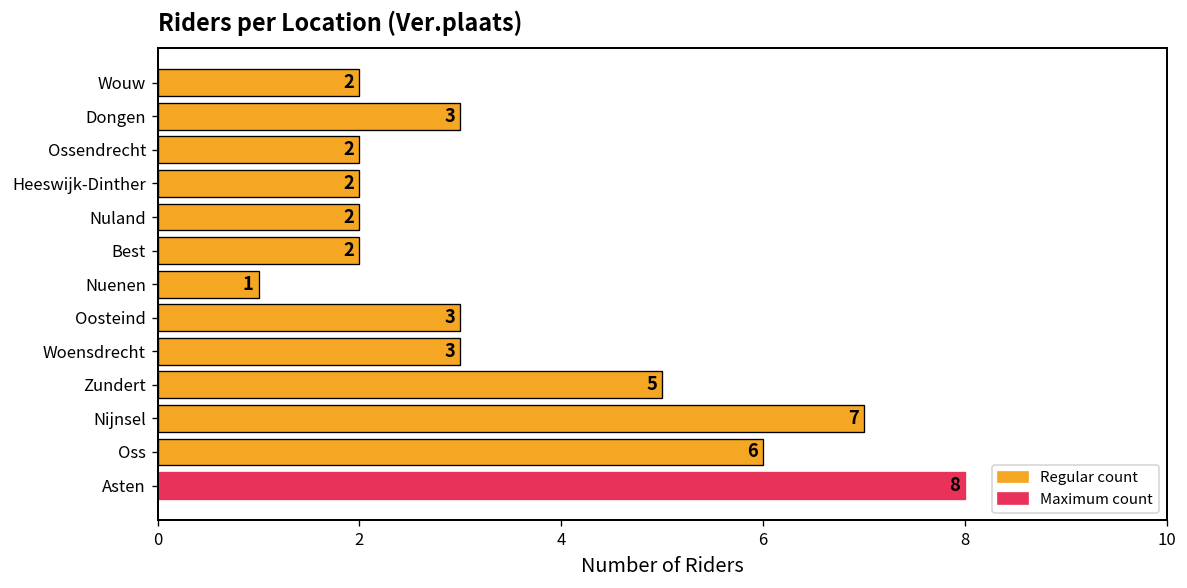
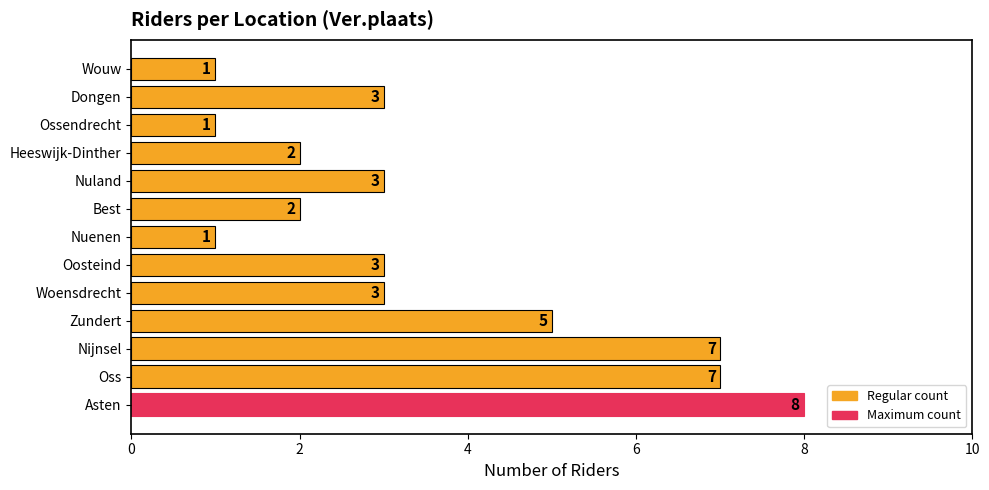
Wouw: 2 -> 1
Ossendrecht: 2 -> 1
Nuland: 2 -> 3
Oss: 6 -> 7
